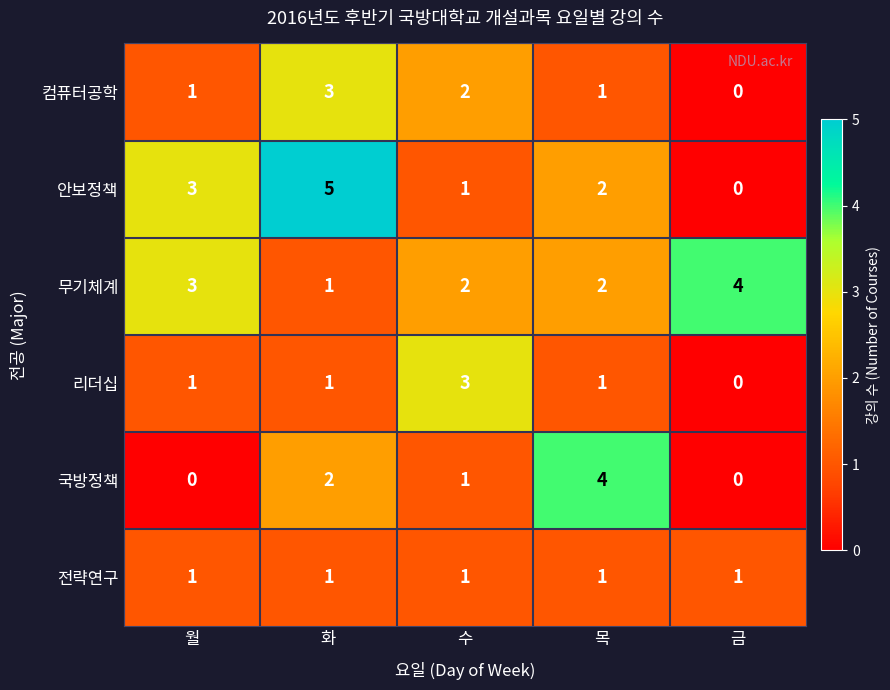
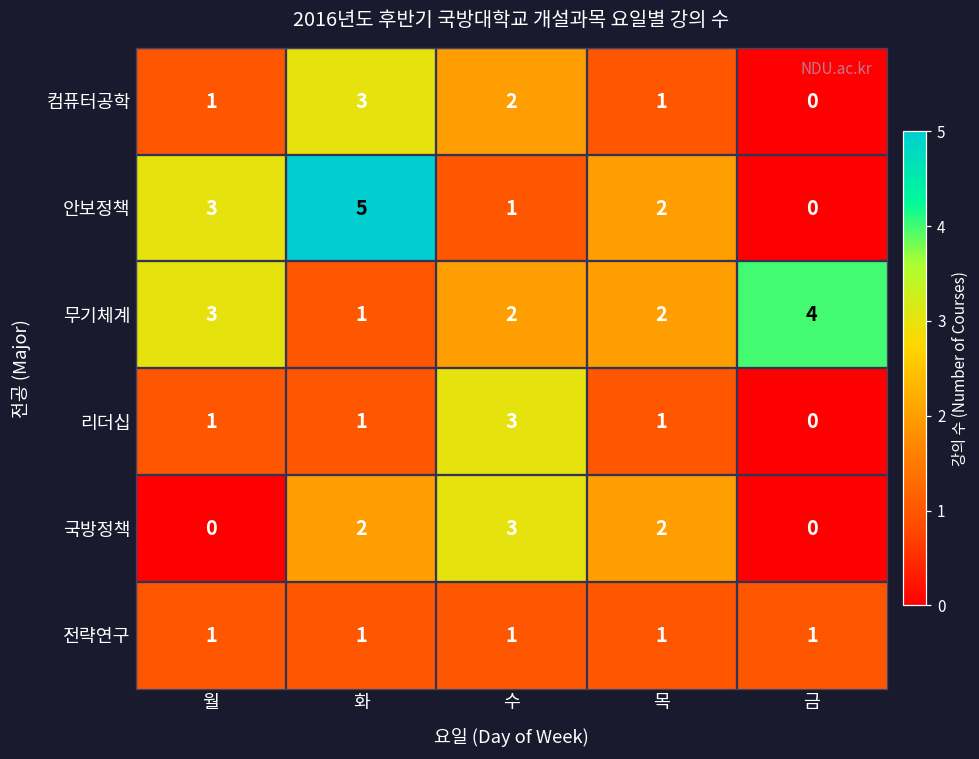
국방정책, 수: 1 -> 3
국방정책, 목: 4 -> 2
